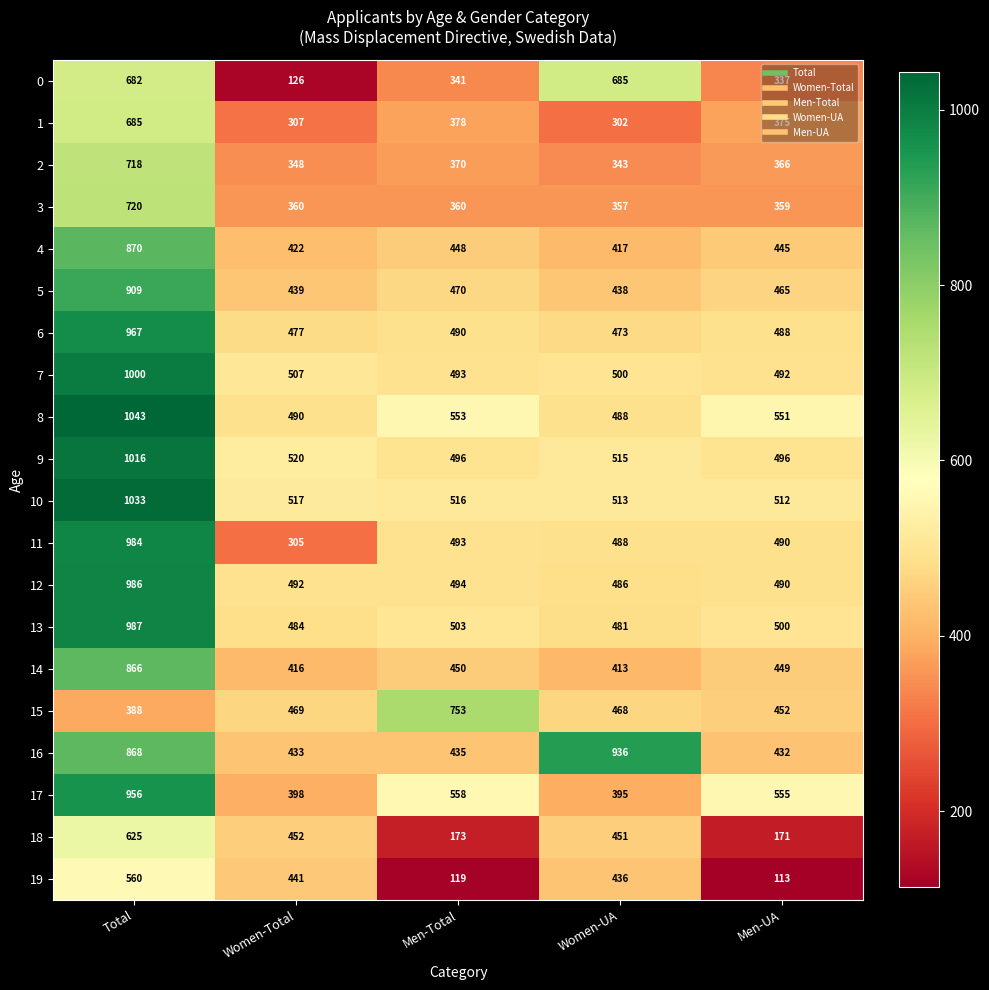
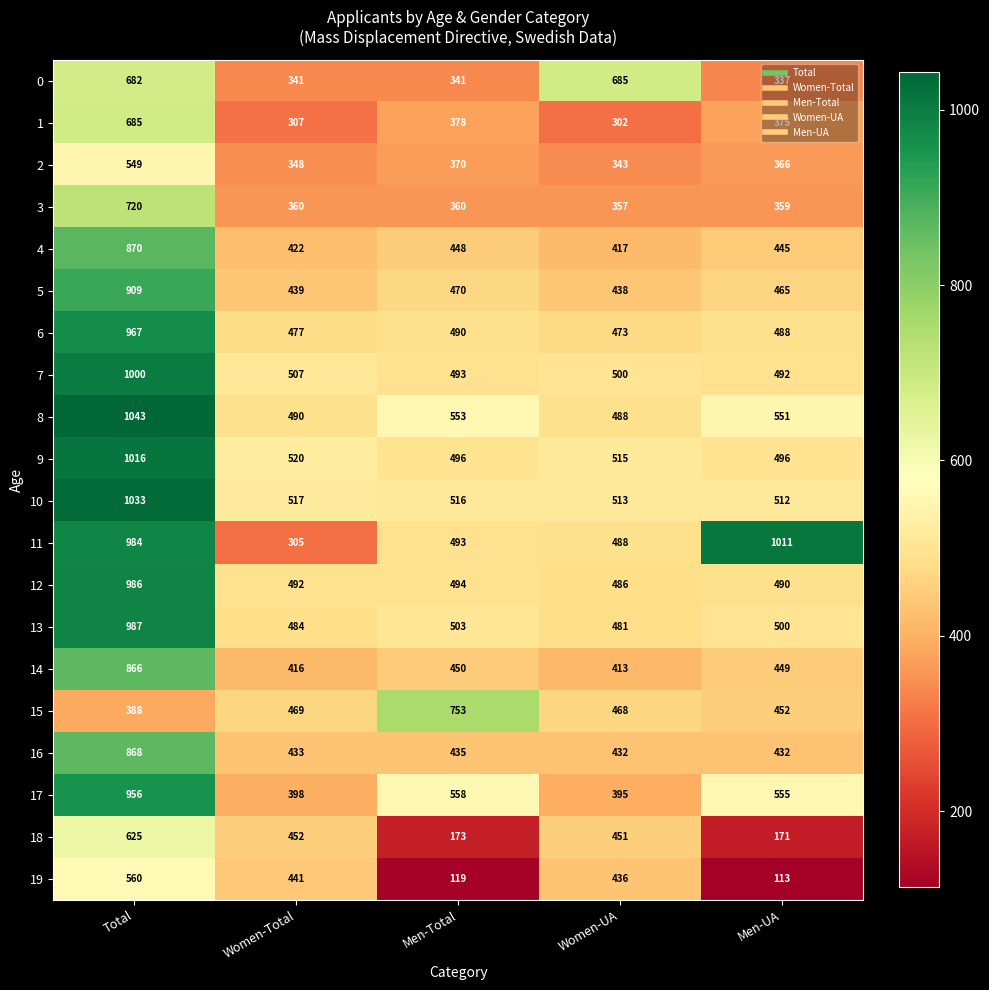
0, Women-Total: 126 -> 341
2, Total: 718 -> 549
11, Men-UA: 490 -> 1011
16, Women-UA: 936 -> 432
